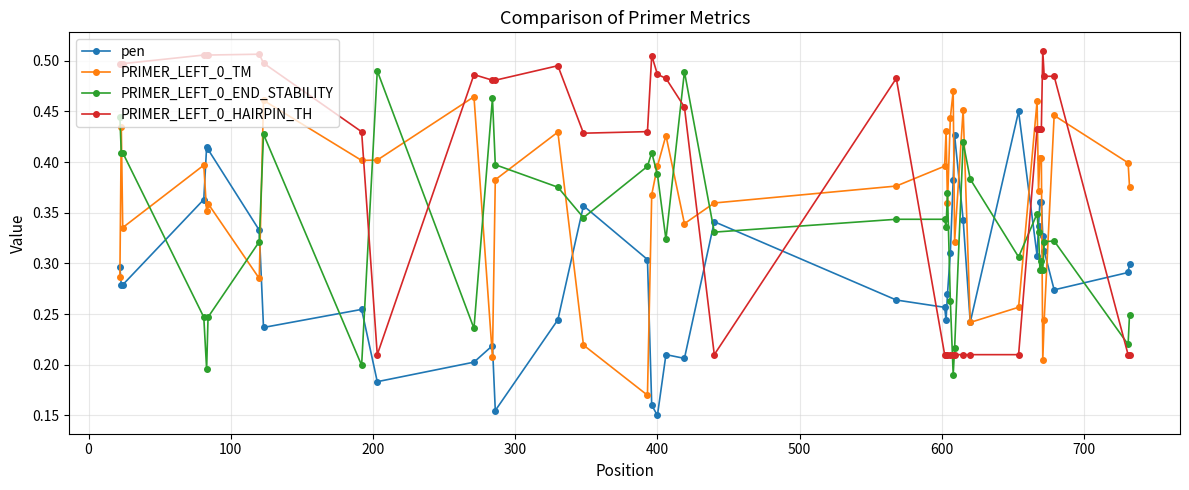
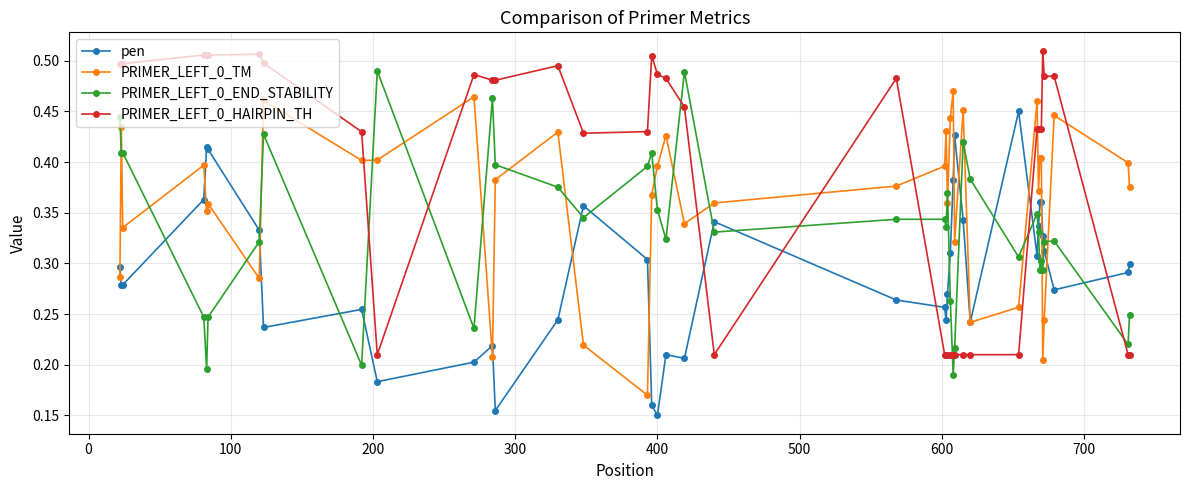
PRIMER_LEFT_0_END_STABILITY, 400: 0.388 -> 0.353
